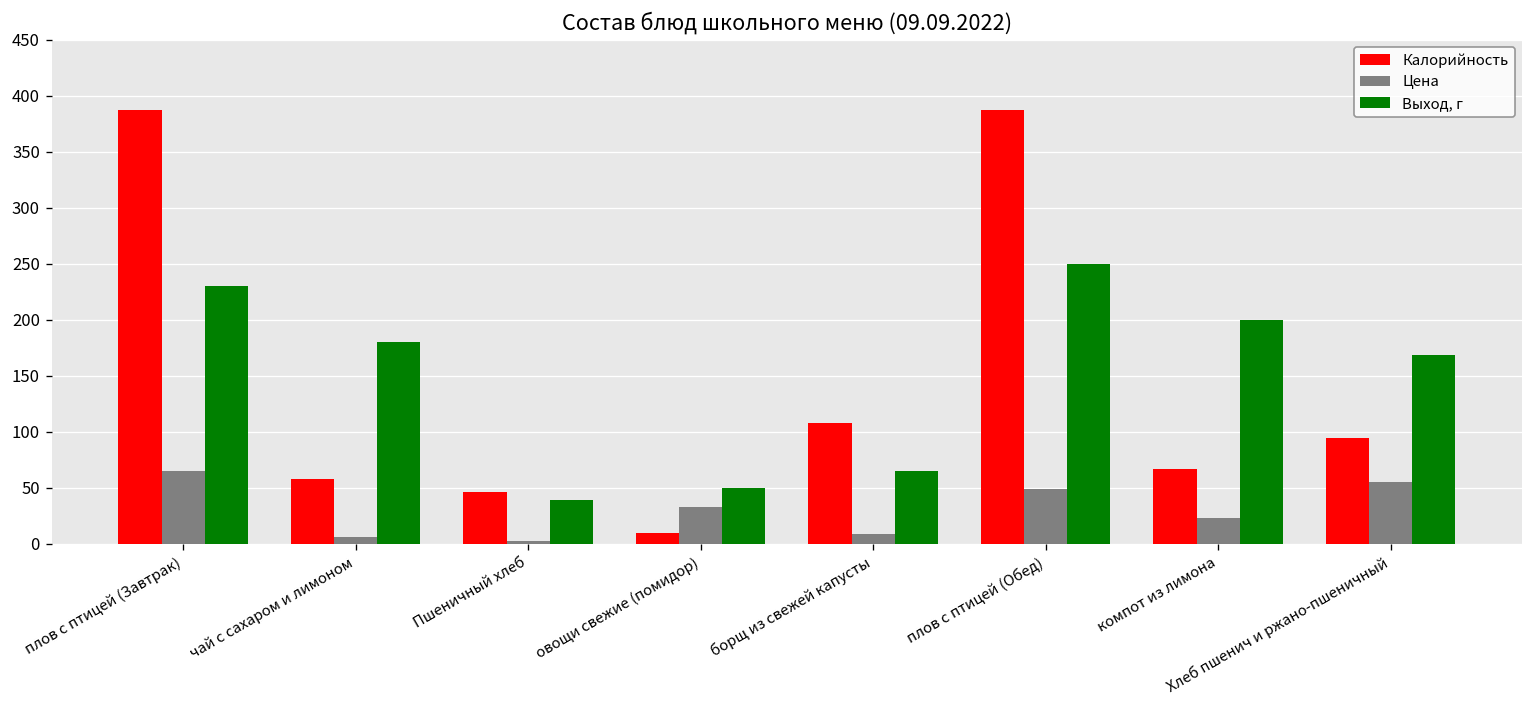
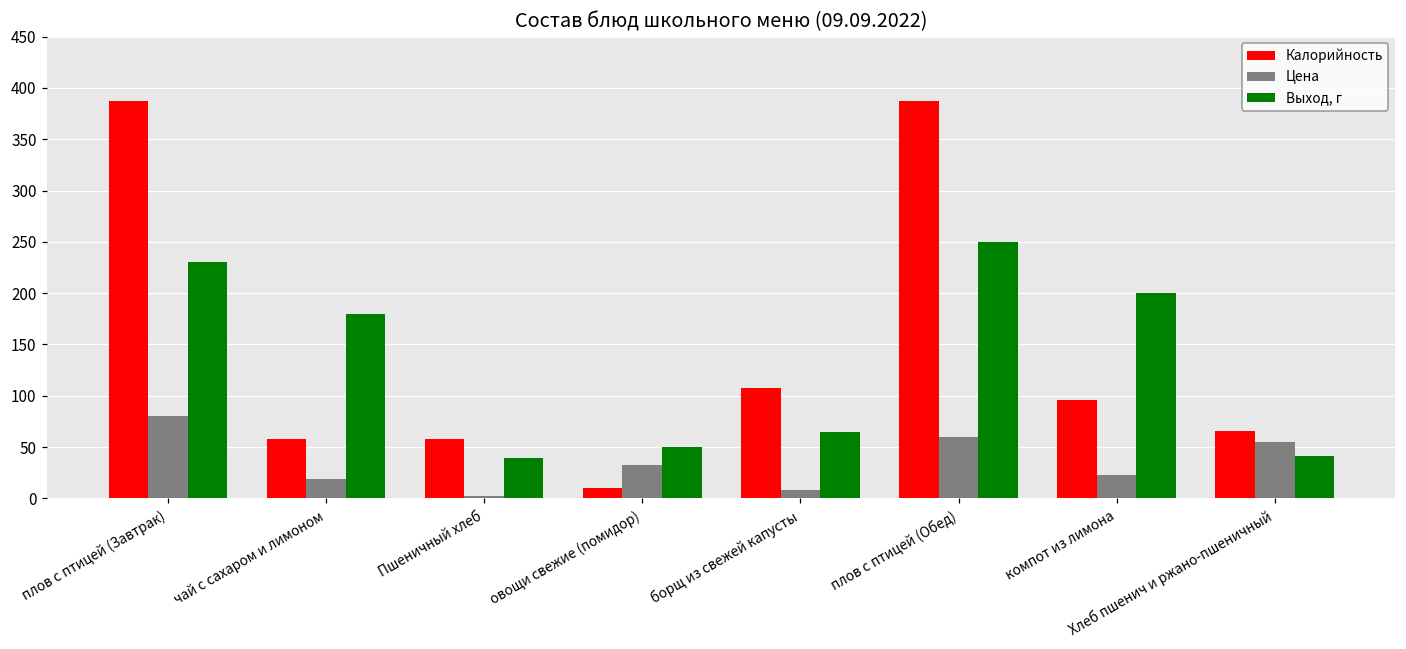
Цена, плов с птицей (Завтрак): 70 -> 80
Цена, чай с сахаром и лимоном: 10 -> 20
Калорийность, Пшеничный хлеб: 50 -> 60
Цена, плов с птицей (Обед): 50 -> 60
Калорийность, компот из лимона: 70 -> 100
Калорийность, Хлеб пшенич и ржано-пшеничный: 90 -> 70
Выход, г, Хлеб пшенич и ржано-пшеничный: 170 -> 40
